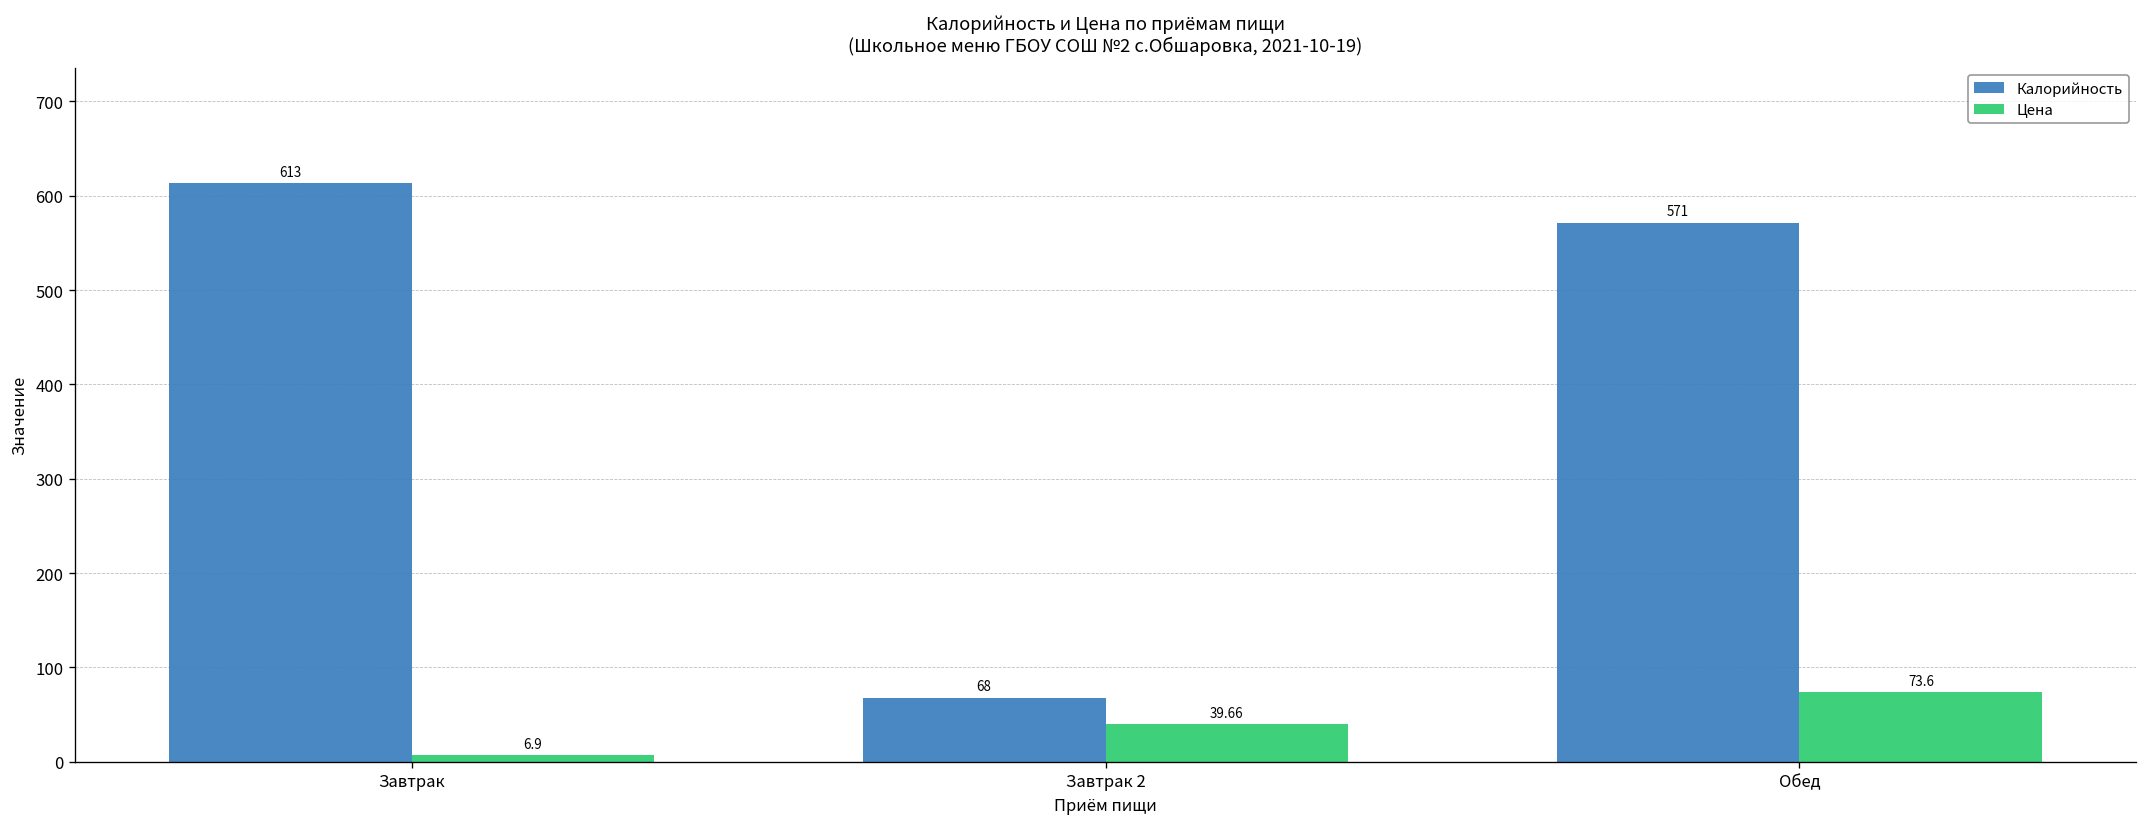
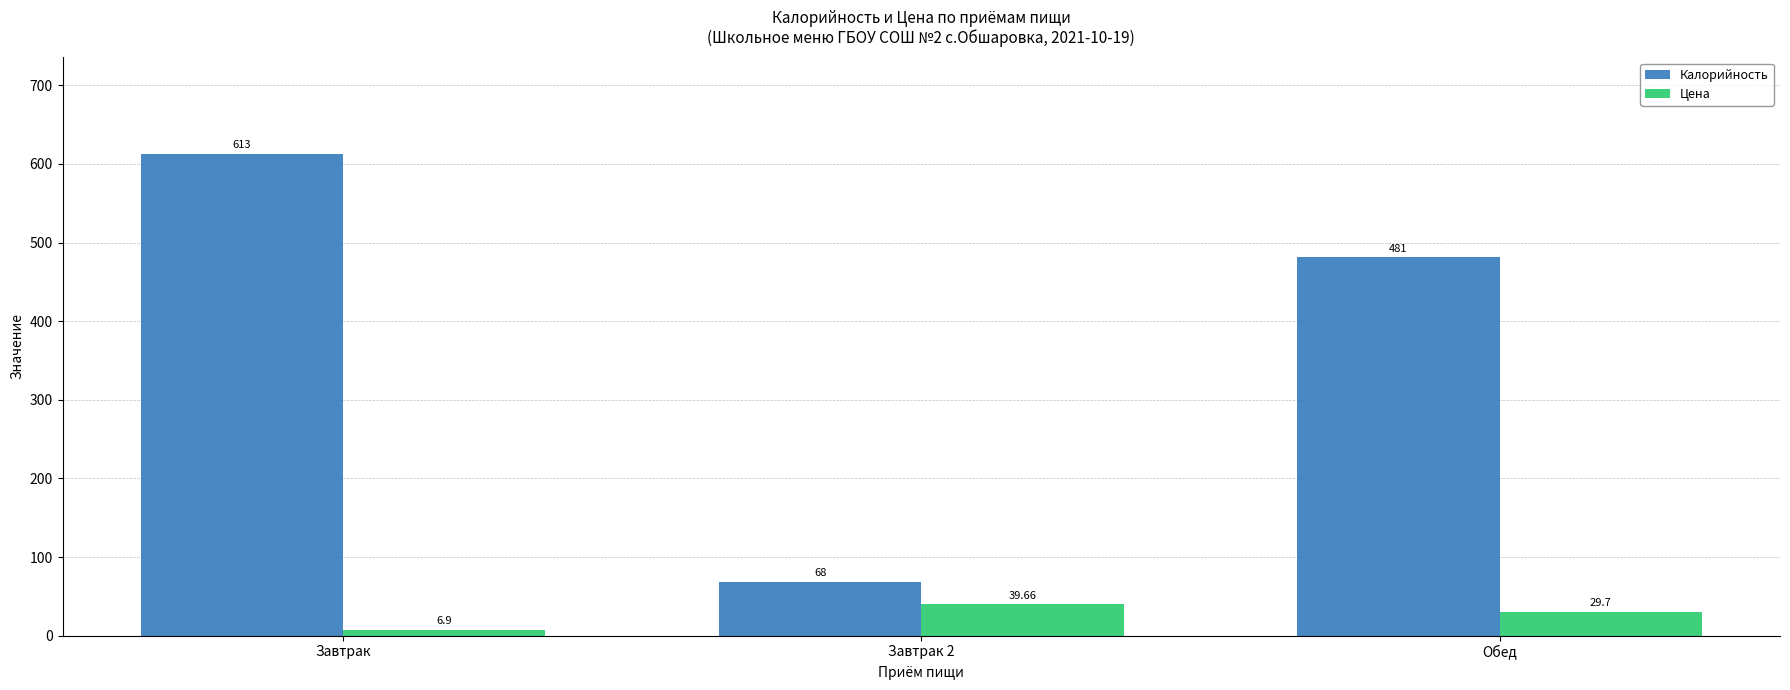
Калорийность, Обед: 571 -> 481
Цена, Обед: 73.6 -> 29.7
